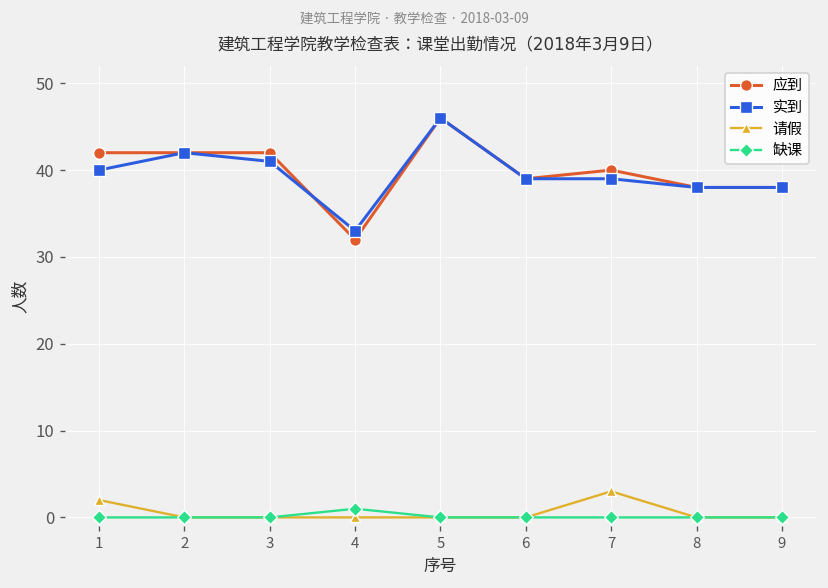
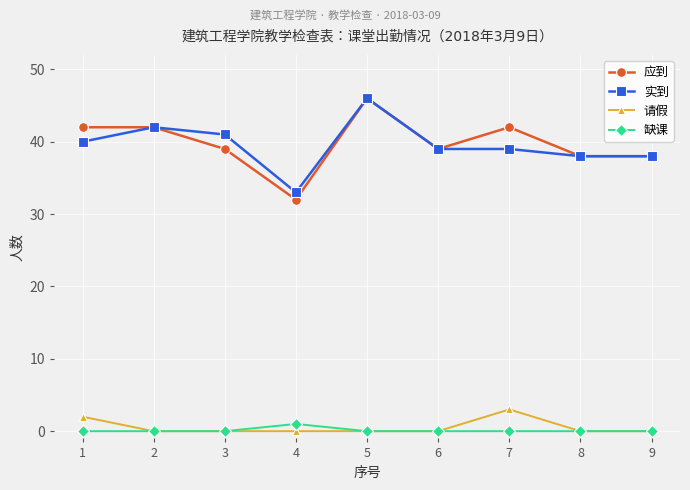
应到, 3: 42 -> 39
应到, 7: 40 -> 42
